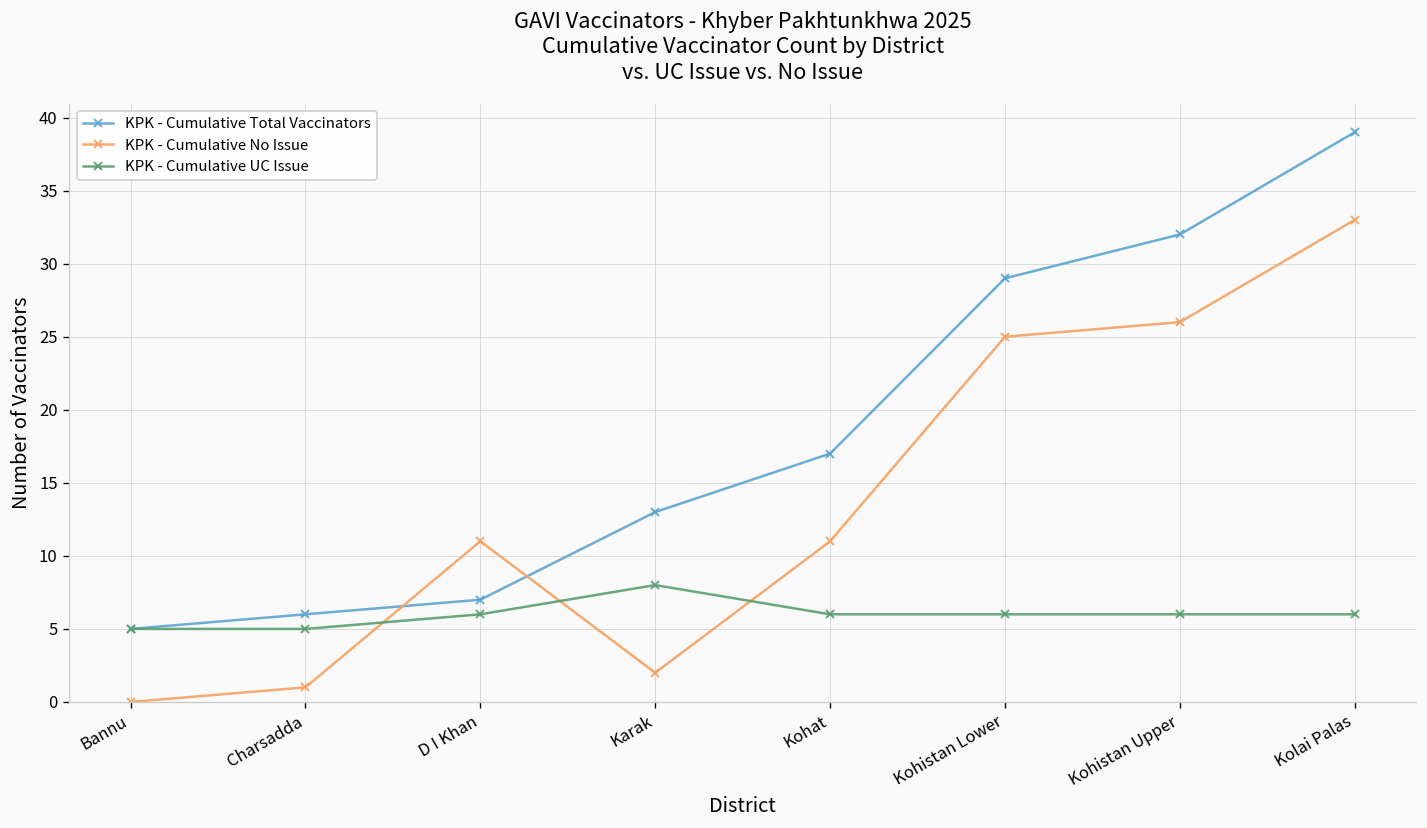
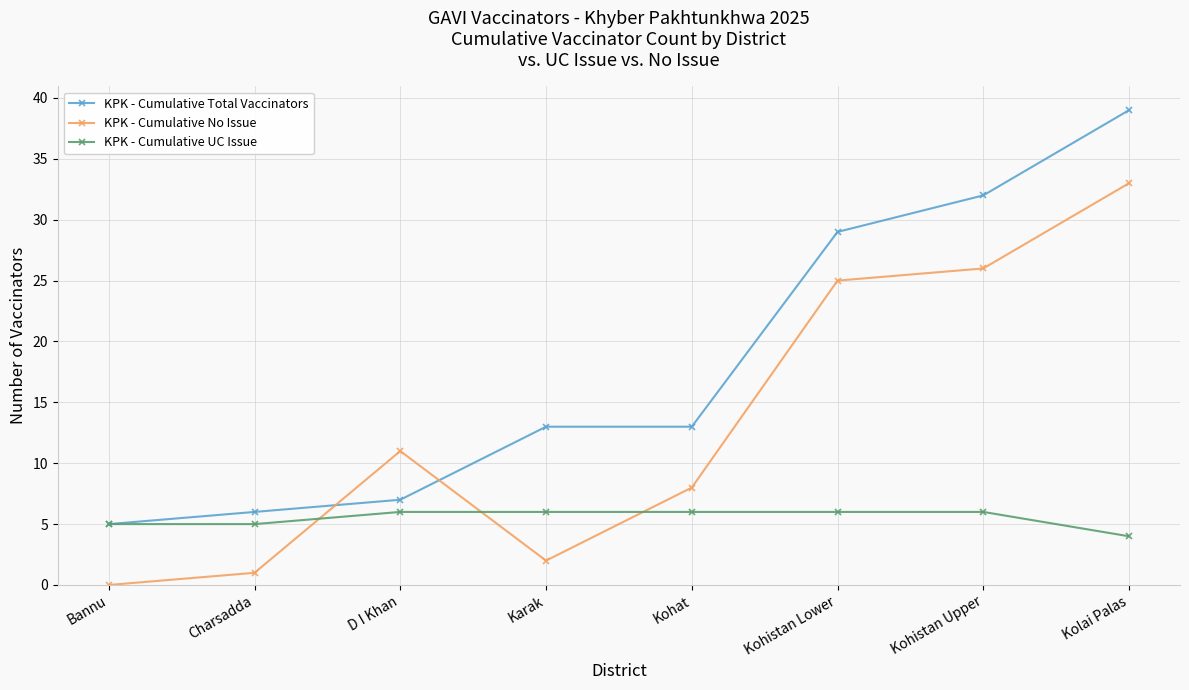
KPK - Cumulative UC Issue, Karak: 8 -> 6
KPK - Cumulative Total Vaccinators, Kohat: 17 -> 13
KPK - Cumulative No Issue, Kohat: 11 -> 8
KPK - Cumulative UC Issue, Kolai Palas: 6 -> 4
